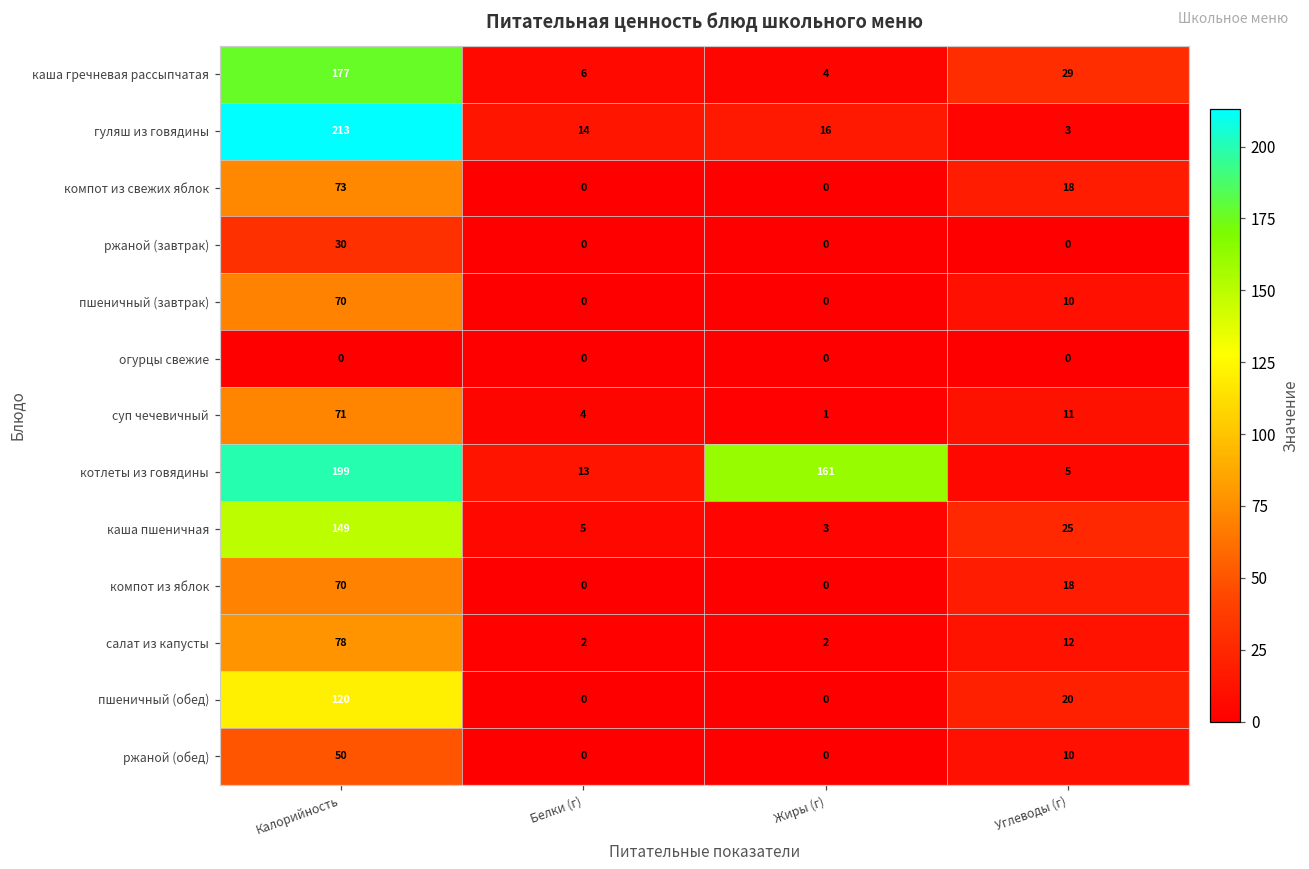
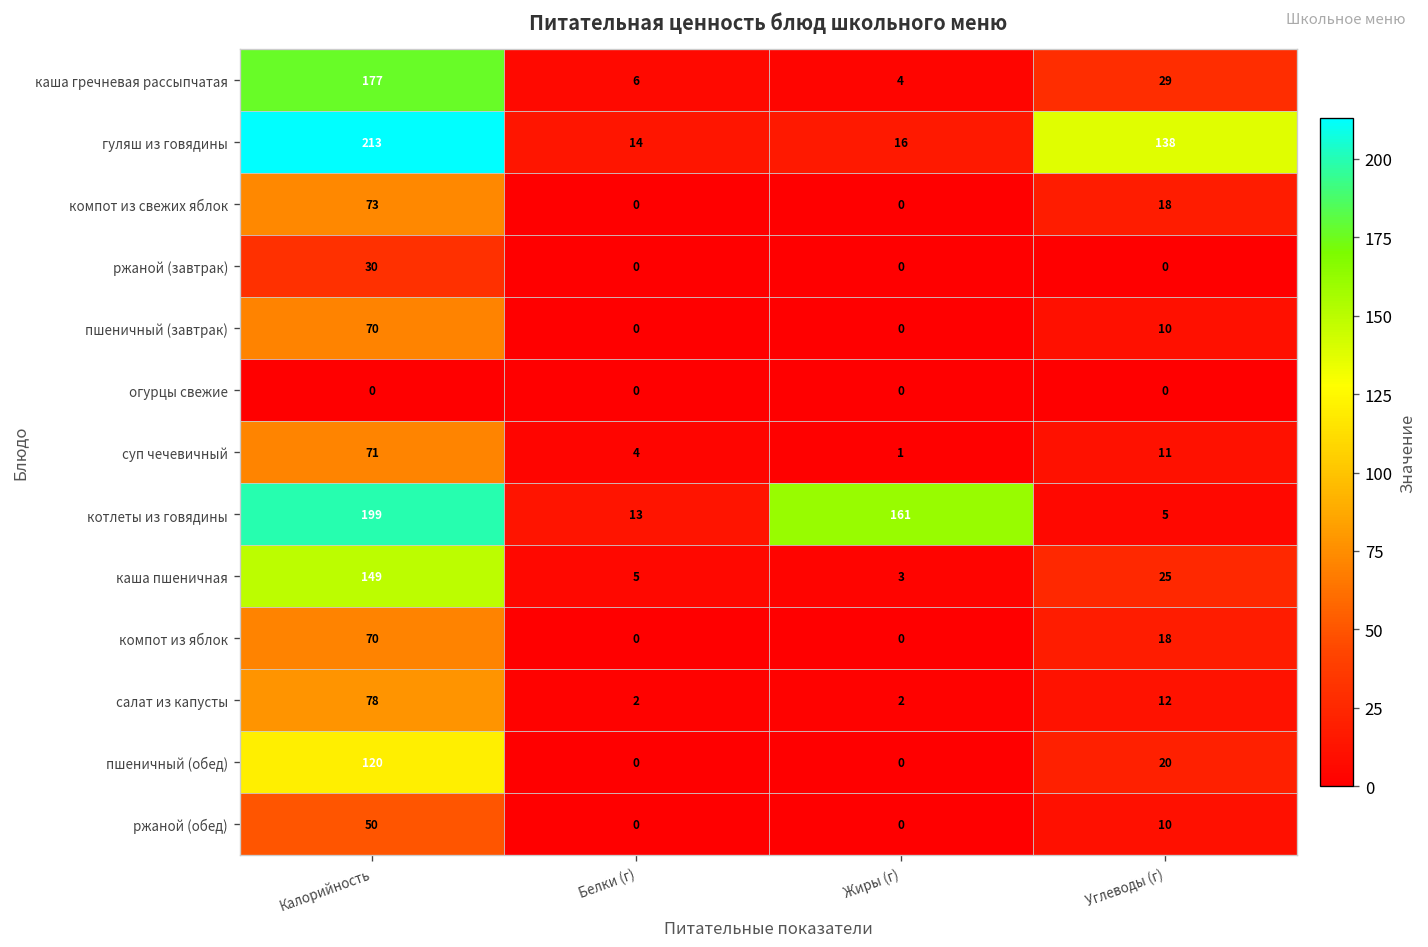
гуляш из говядины, Углеводы (г): 3 -> 138
